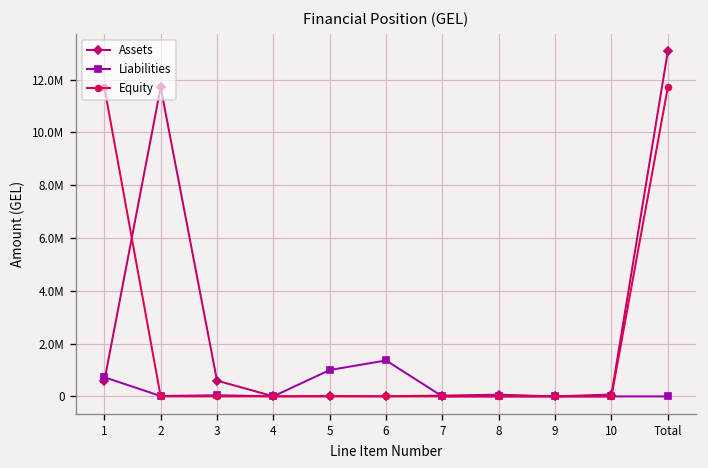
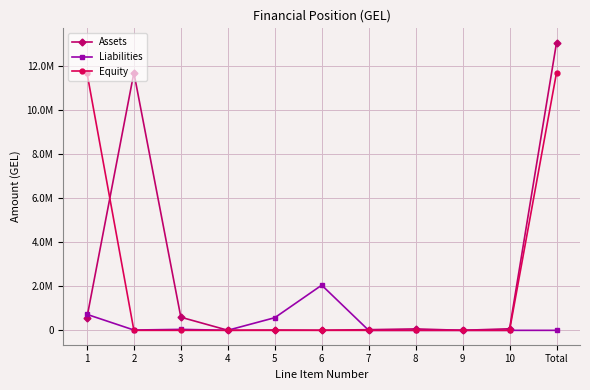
Liabilities, 5: 1000000 -> 600000
Liabilities, 6: 1400000 -> 2100000
